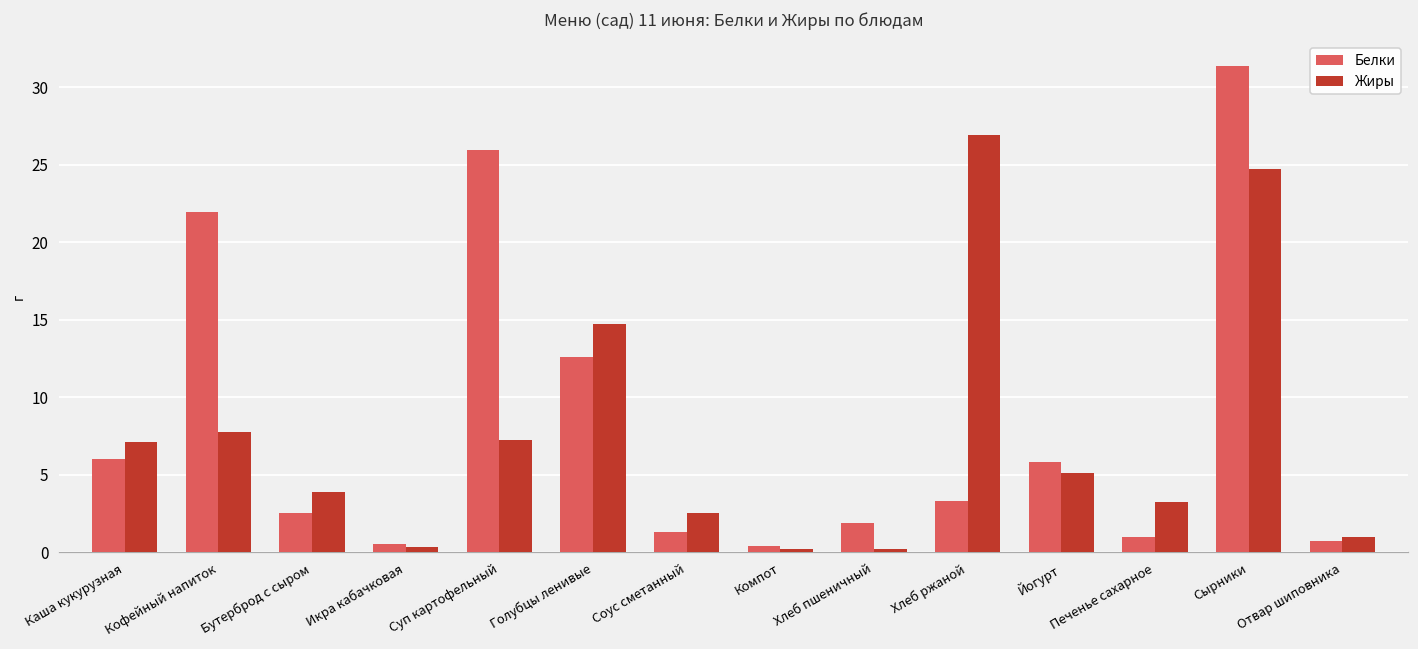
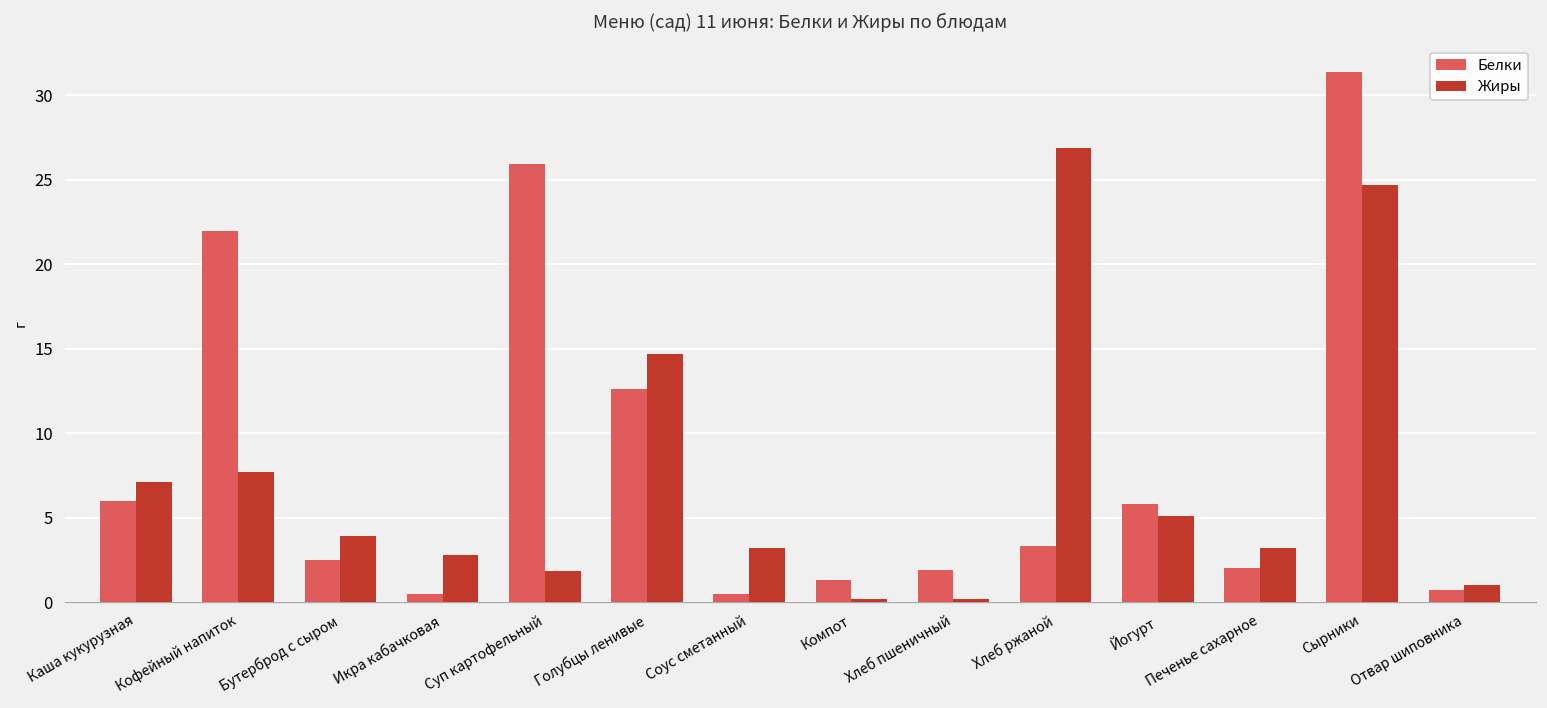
Жиры, Икра кабачковая: 0.3 -> 2.8
Жиры, Суп картофельный: 7.2 -> 1.9
Белки, Соус сметанный: 1.3 -> 0.5
Жиры, Соус сметанный: 2.5 -> 3.2
Белки, Компот: 0.4 -> 1.3
Белки, Печенье сахарное: 1 -> 2
